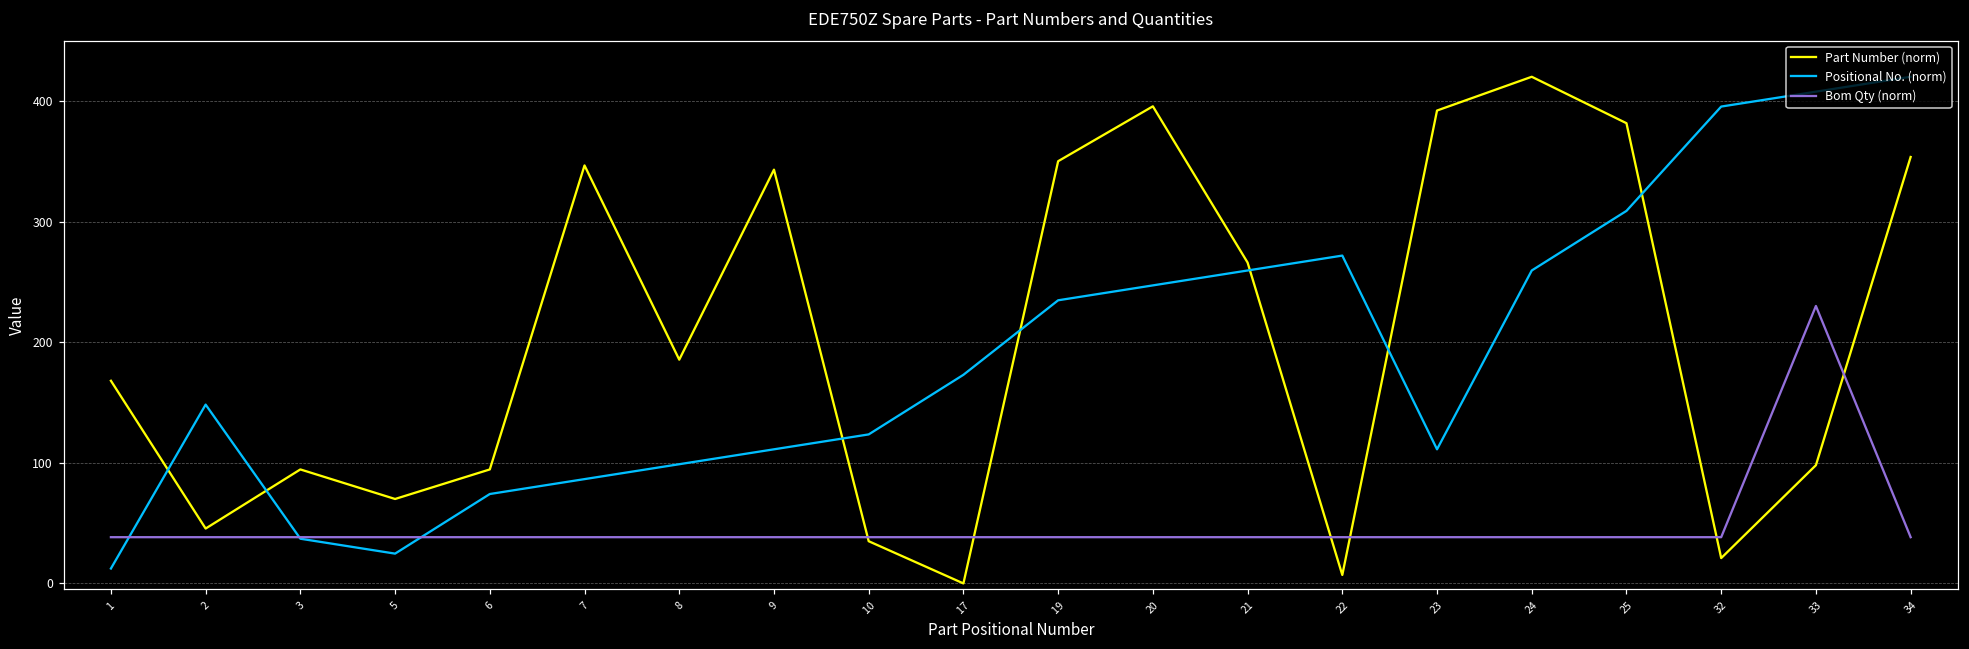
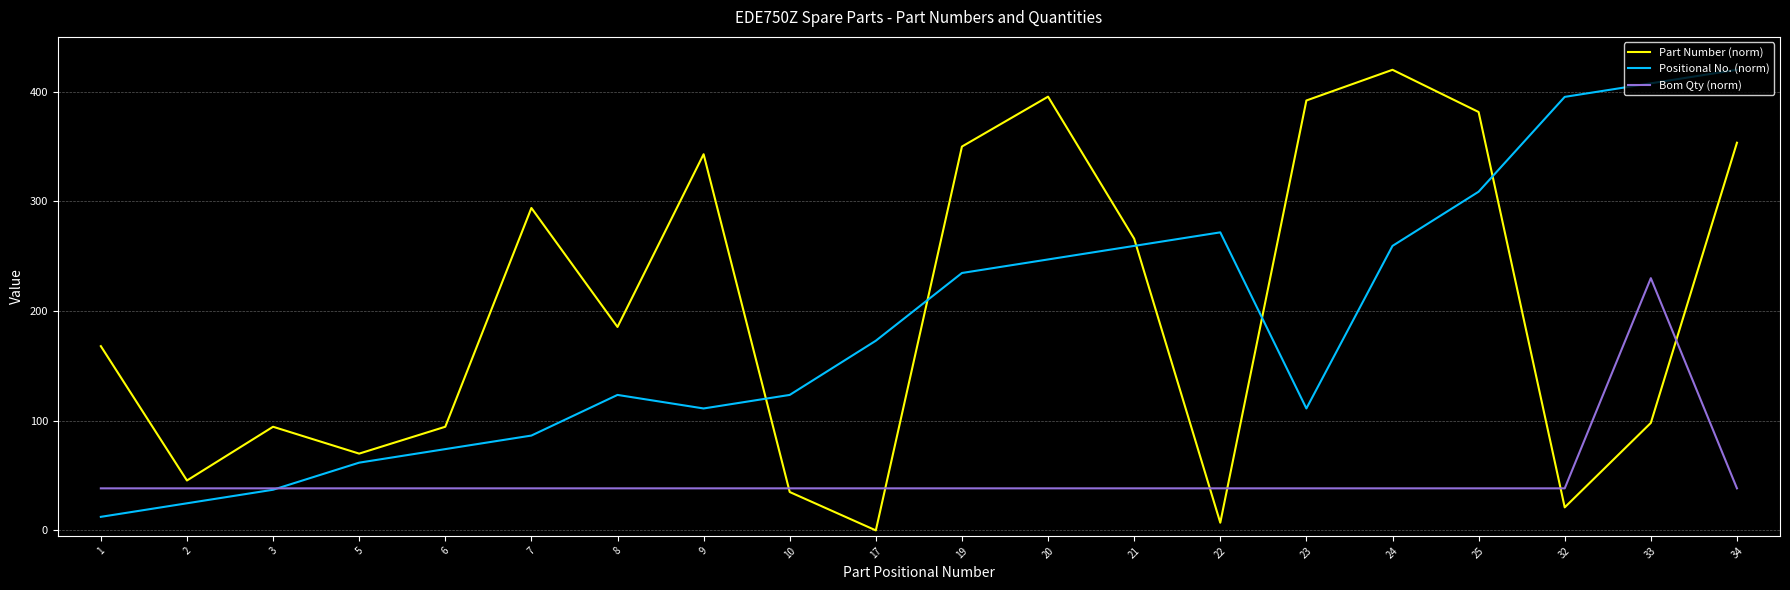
Positional No. (norm), 2: 148 -> 25
Positional No. (norm), 5: 25 -> 62
Part Number (norm), 7: 347 -> 294
Positional No. (norm), 8: 99 -> 124
